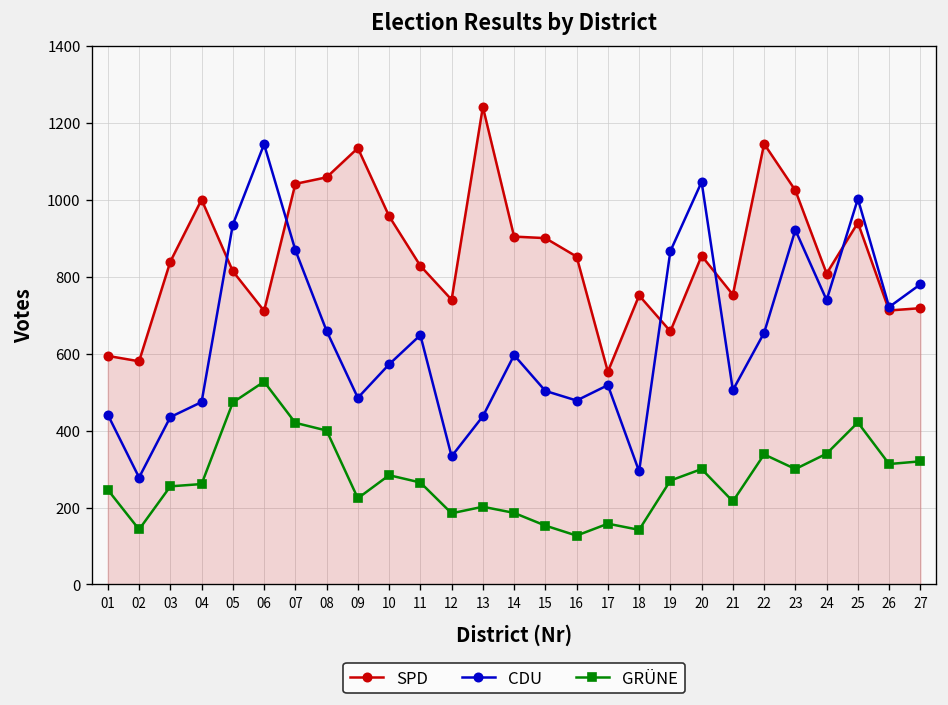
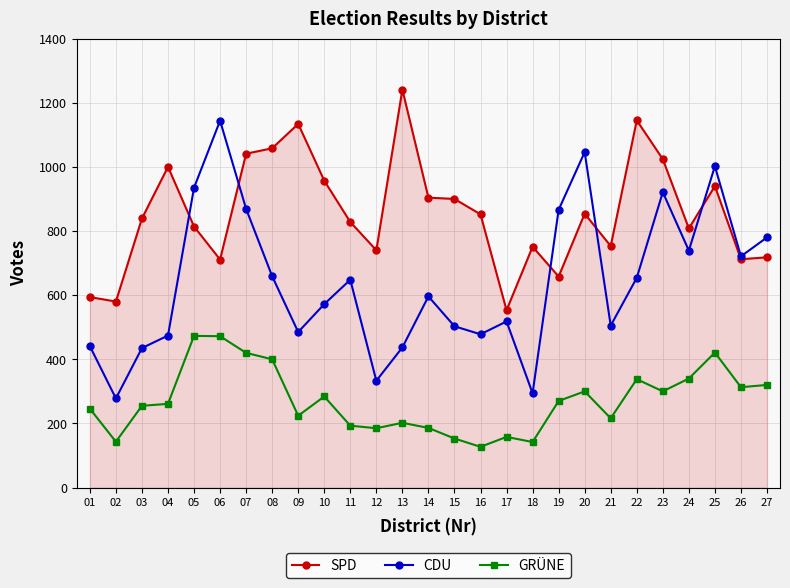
GRÜNE, 06: 530 -> 470
GRÜNE, 11: 270 -> 190
